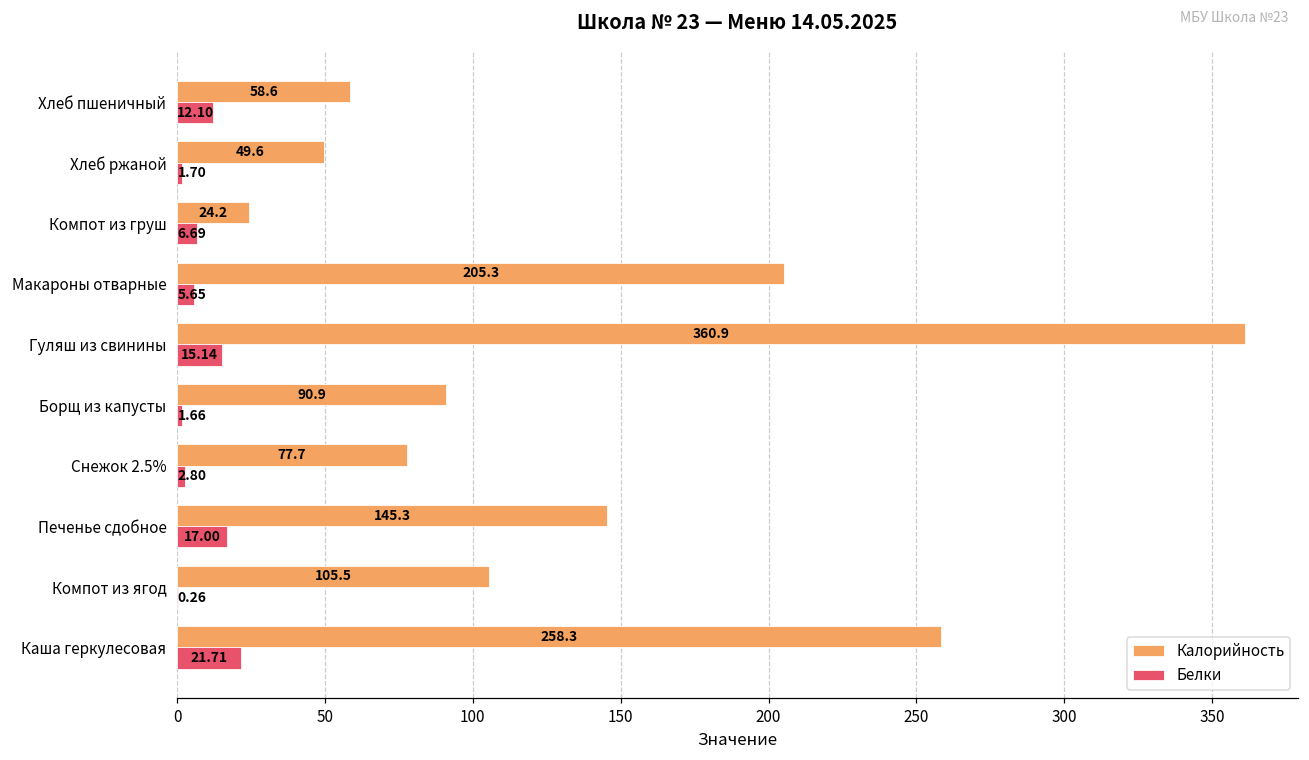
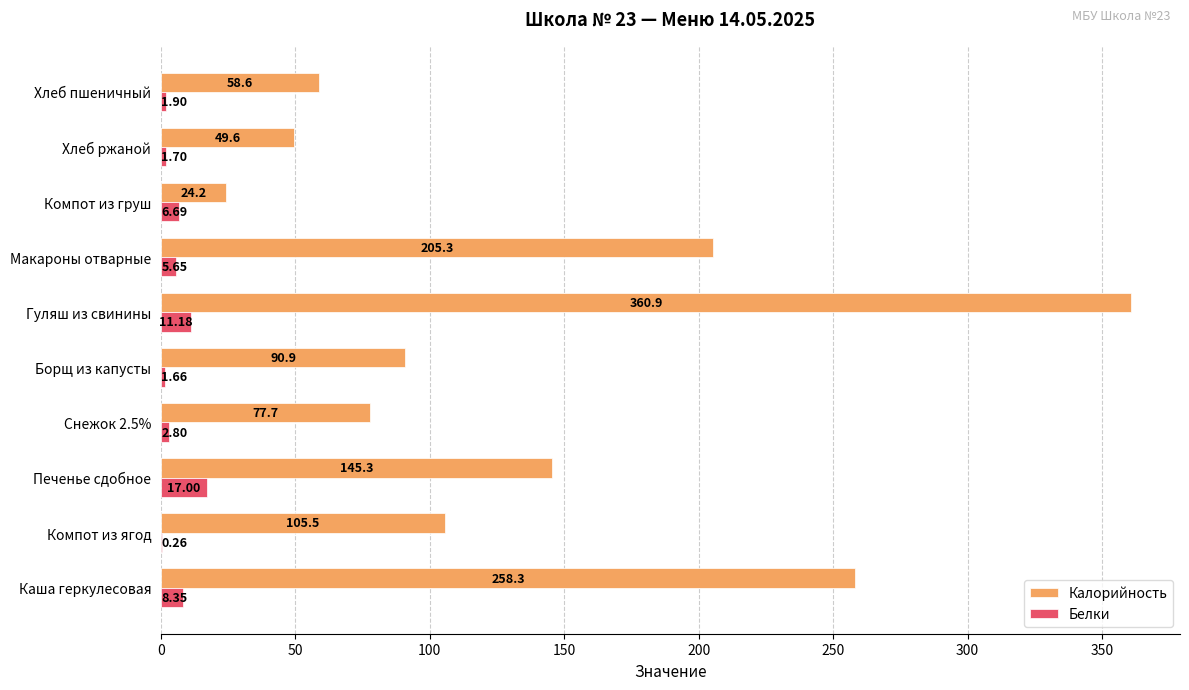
Белки, Хлеб пшеничный: 12.10 -> 1.90
Белки, Гуляш из свинины: 15.14 -> 11.18
Белки, Каша геркулесовая: 21.71 -> 8.35
